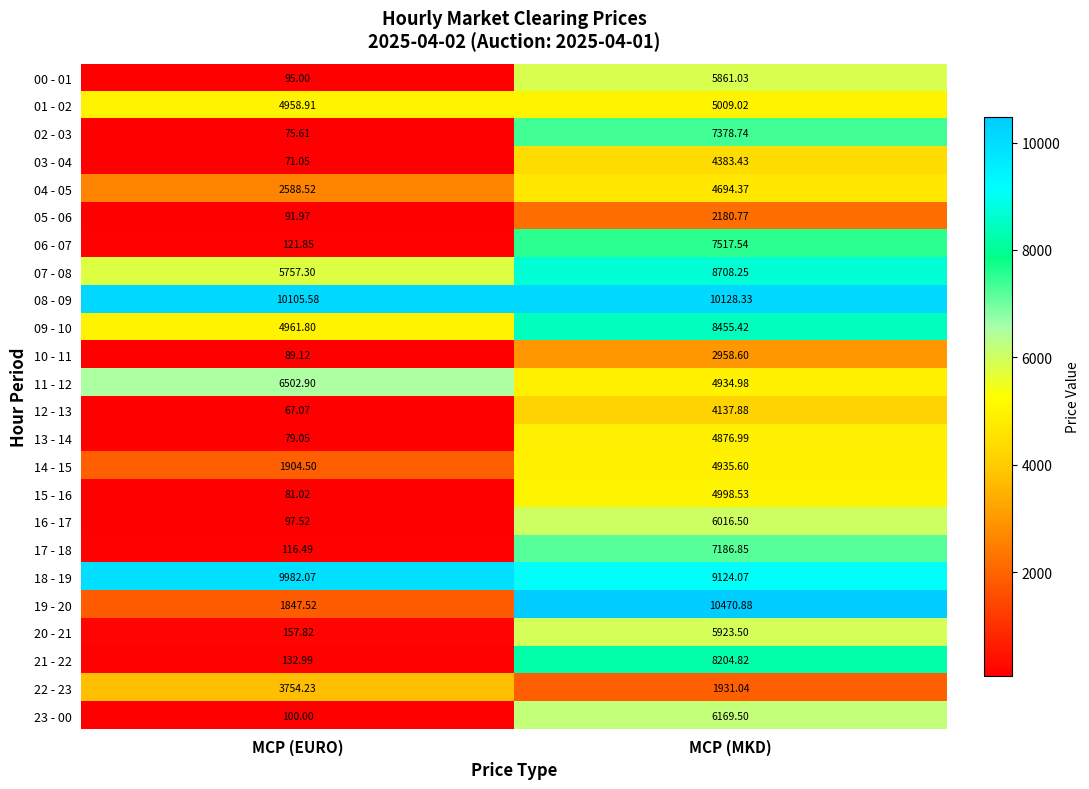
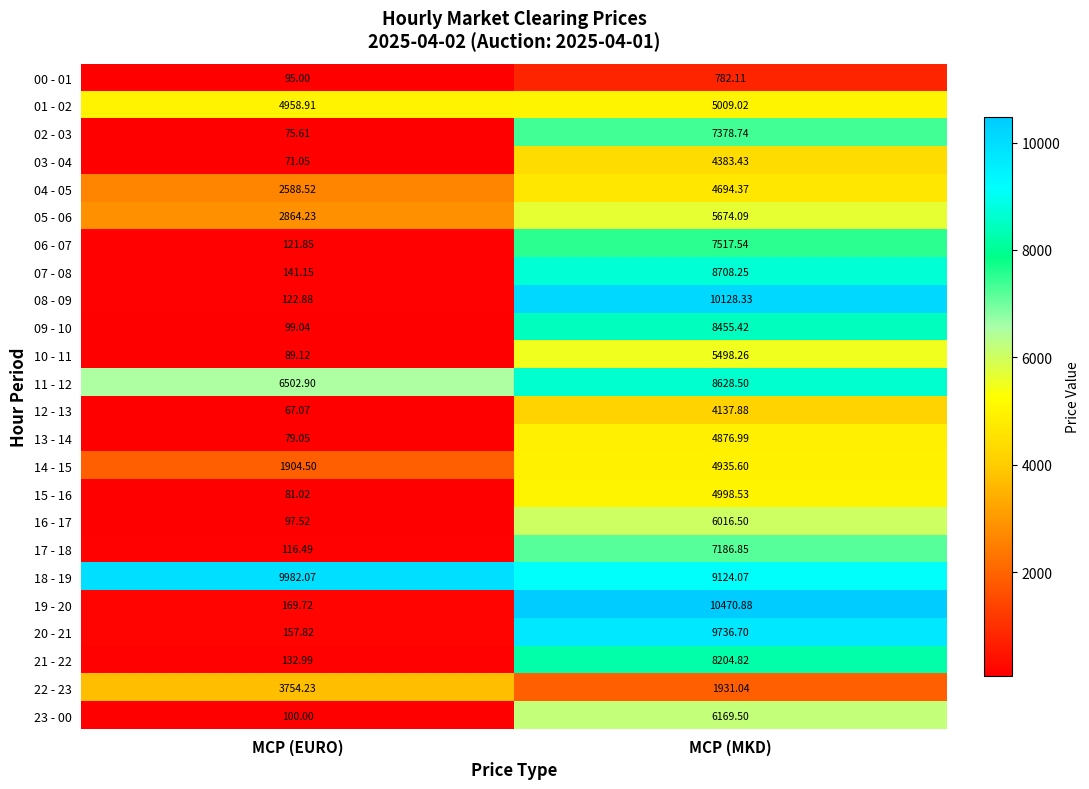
00 - 01, MCP (MKD): 5861.03 -> 782.11
05 - 06, MCP (EURO): 91.97 -> 2864.23
05 - 06, MCP (MKD): 2180.77 -> 5674.09
07 - 08, MCP (EURO): 5757.30 -> 141.15
08 - 09, MCP (EURO): 10105.58 -> 122.88
09 - 10, MCP (EURO): 4961.80 -> 99.04
10 - 11, MCP (MKD): 2958.60 -> 5498.26
11 - 12, MCP (MKD): 4934.98 -> 8628.50
19 - 20, MCP (EURO): 1847.52 -> 169.72
20 - 21, MCP (MKD): 5923.50 -> 9736.70
